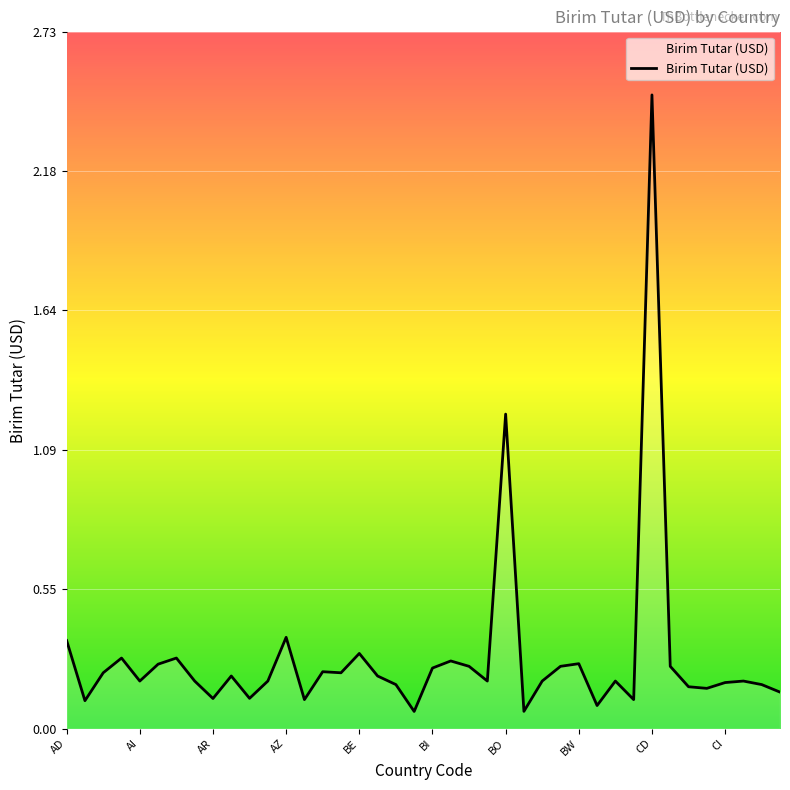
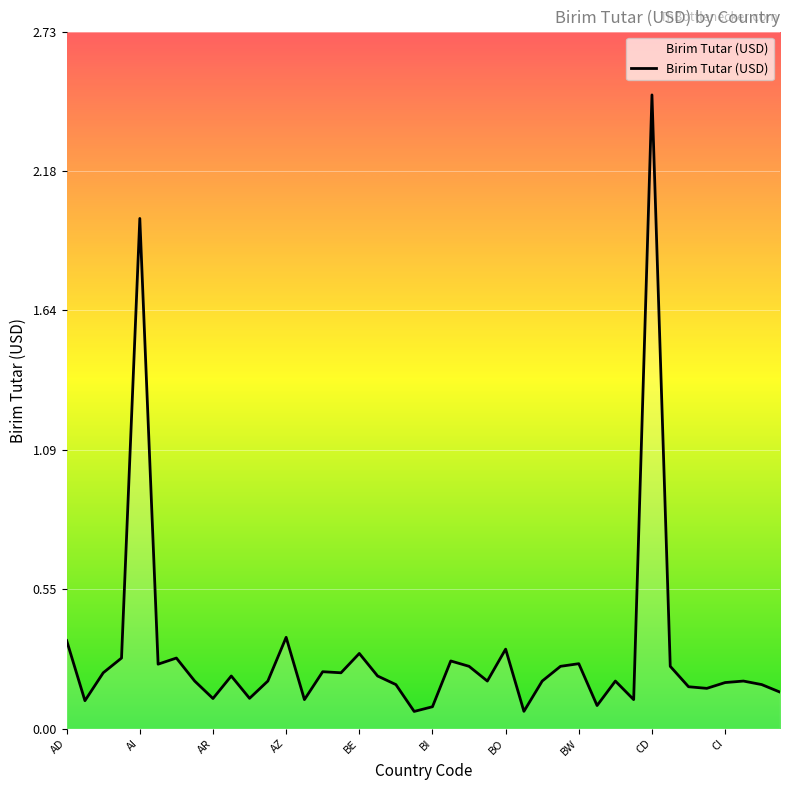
AI: 0.19 -> 2.00
BI: 0.24 -> 0.09
BO: 1.23 -> 0.31
